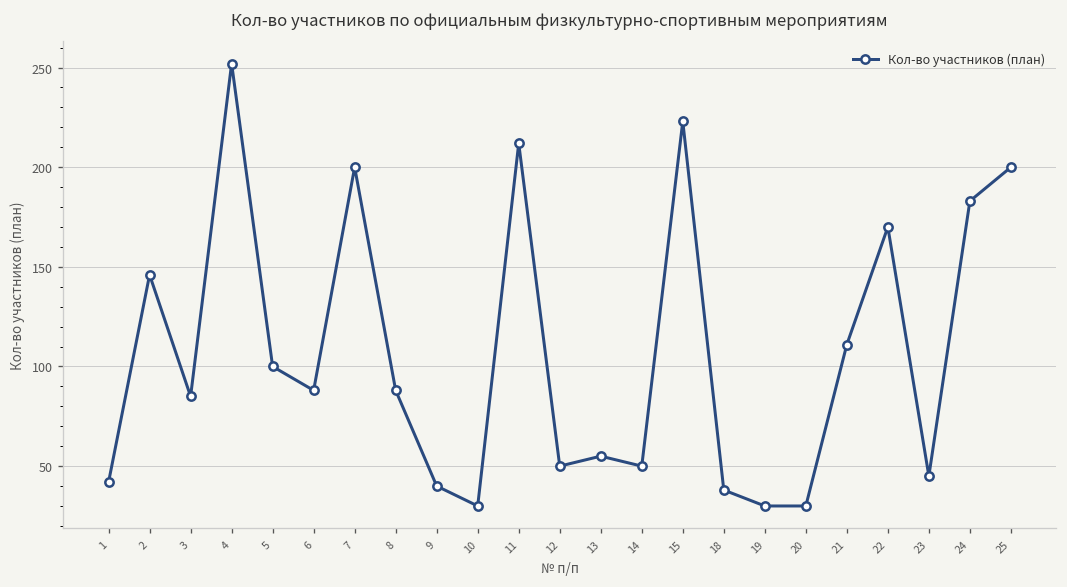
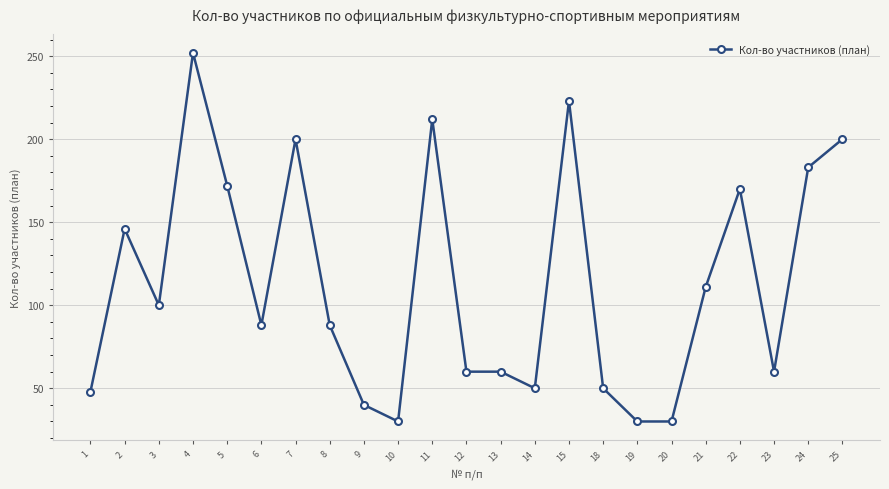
1: 42 -> 48
3: 85 -> 100
5: 100 -> 172
12: 50 -> 60
13: 55 -> 60
18: 38 -> 50
23: 45 -> 60
